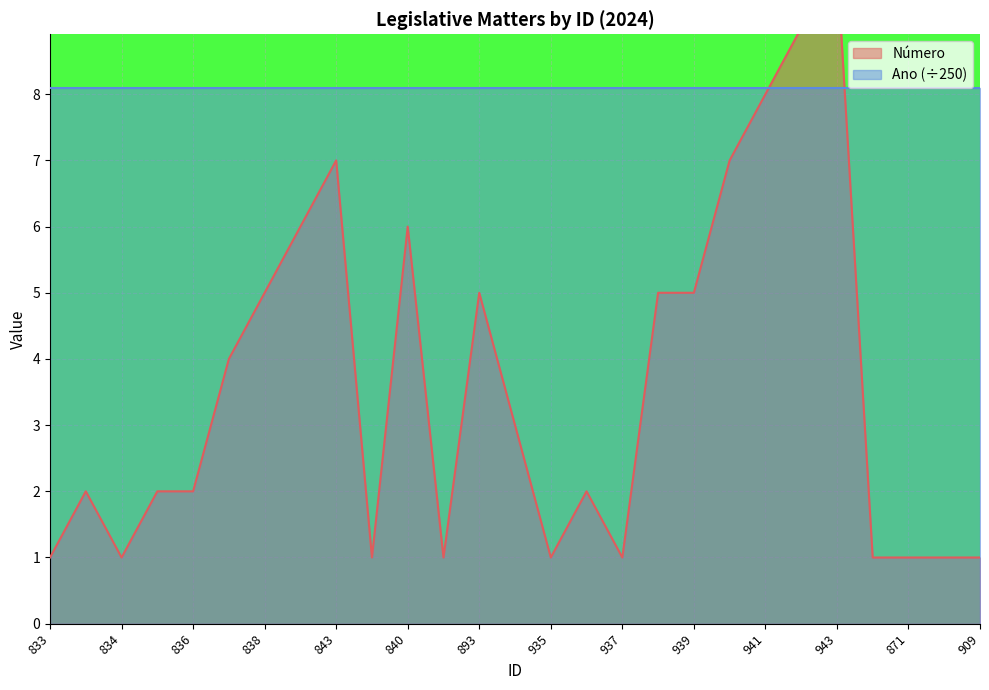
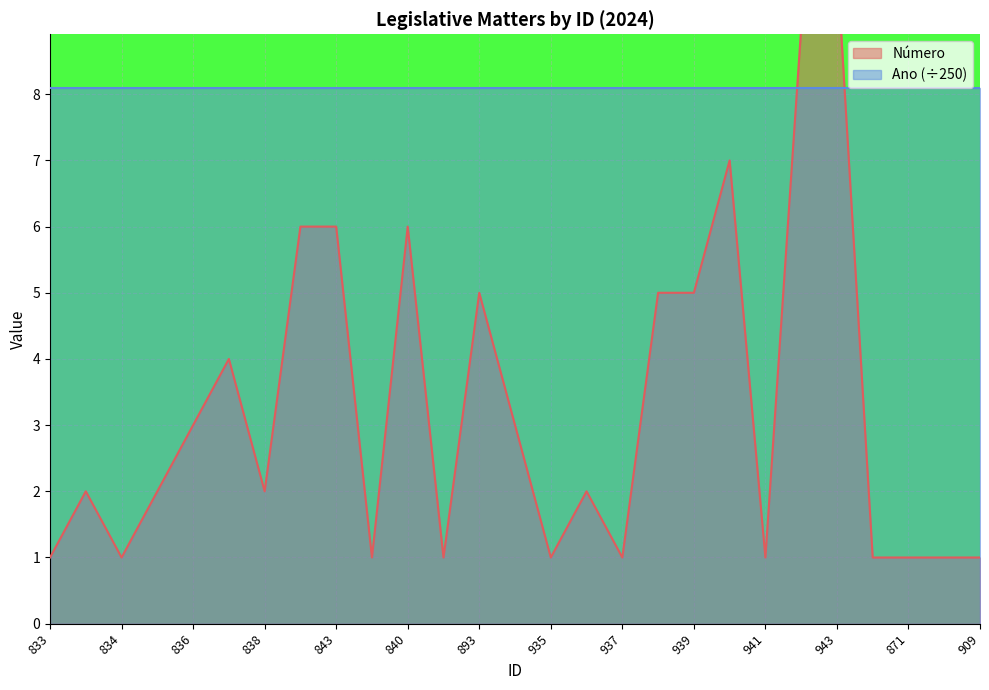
Número, 836: 2 -> 3
Número, 838: 5 -> 2
Número, 843: 7 -> 6
Número, 941: 8 -> 1
